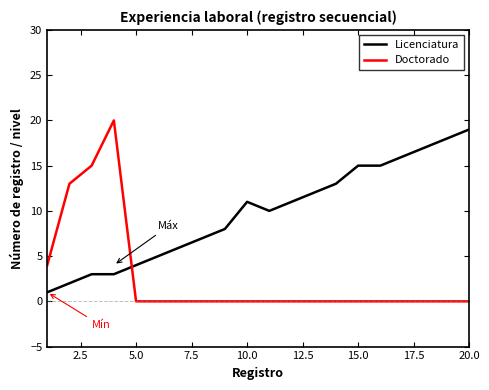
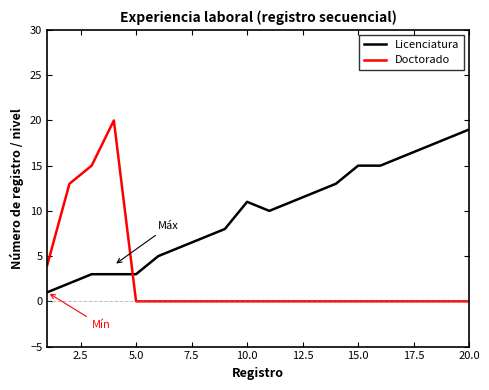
Licenciatura, 5.0: 4 -> 3
